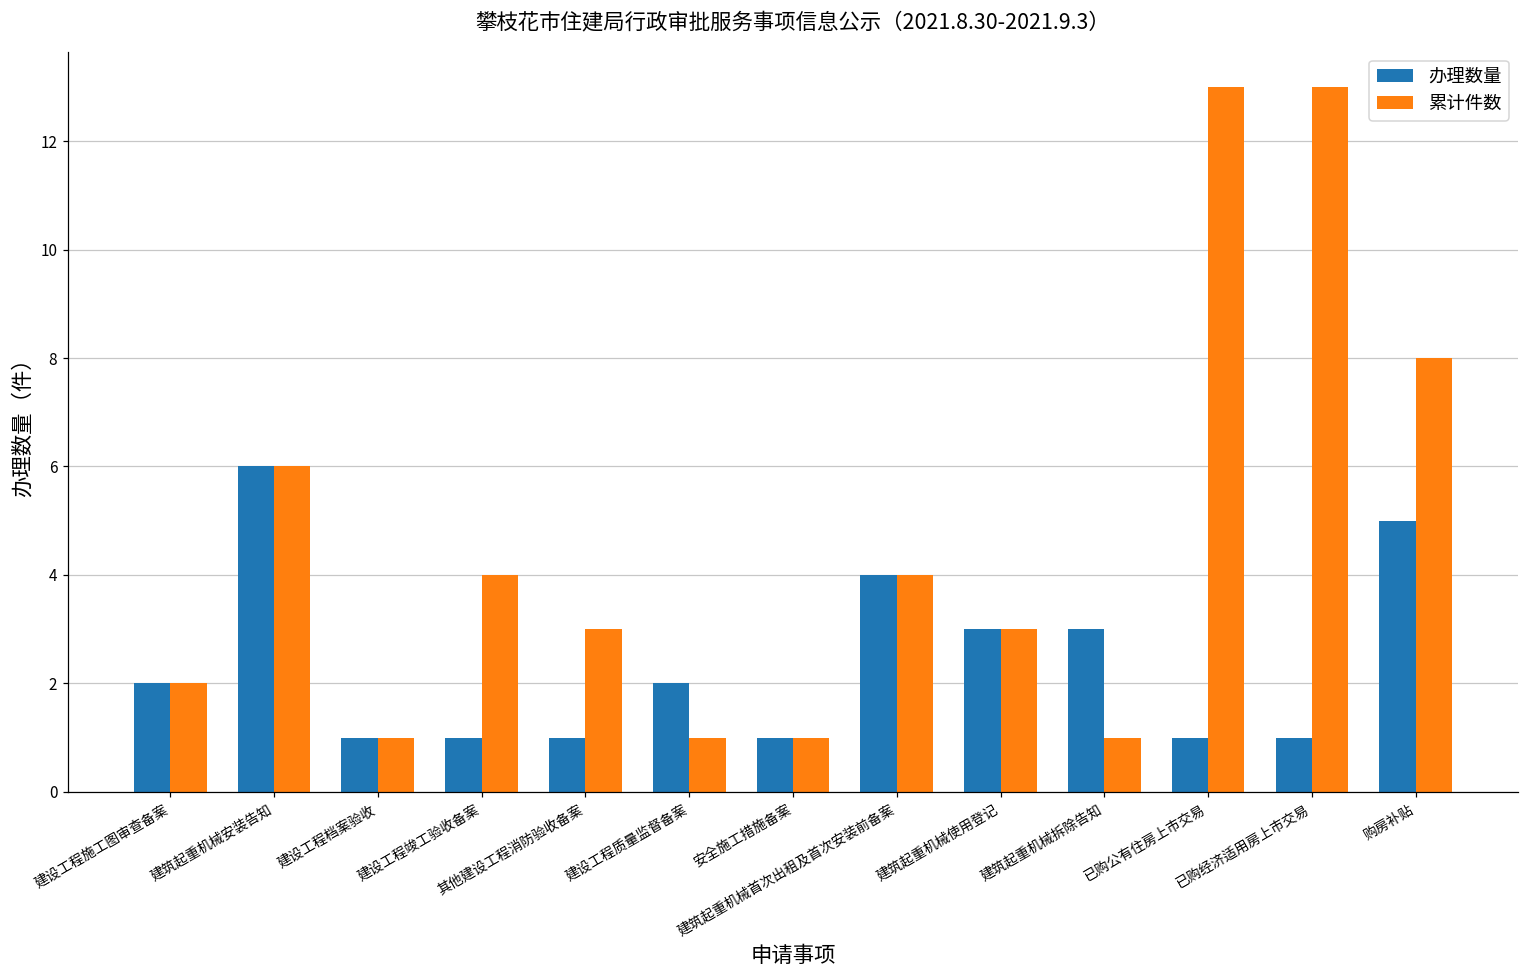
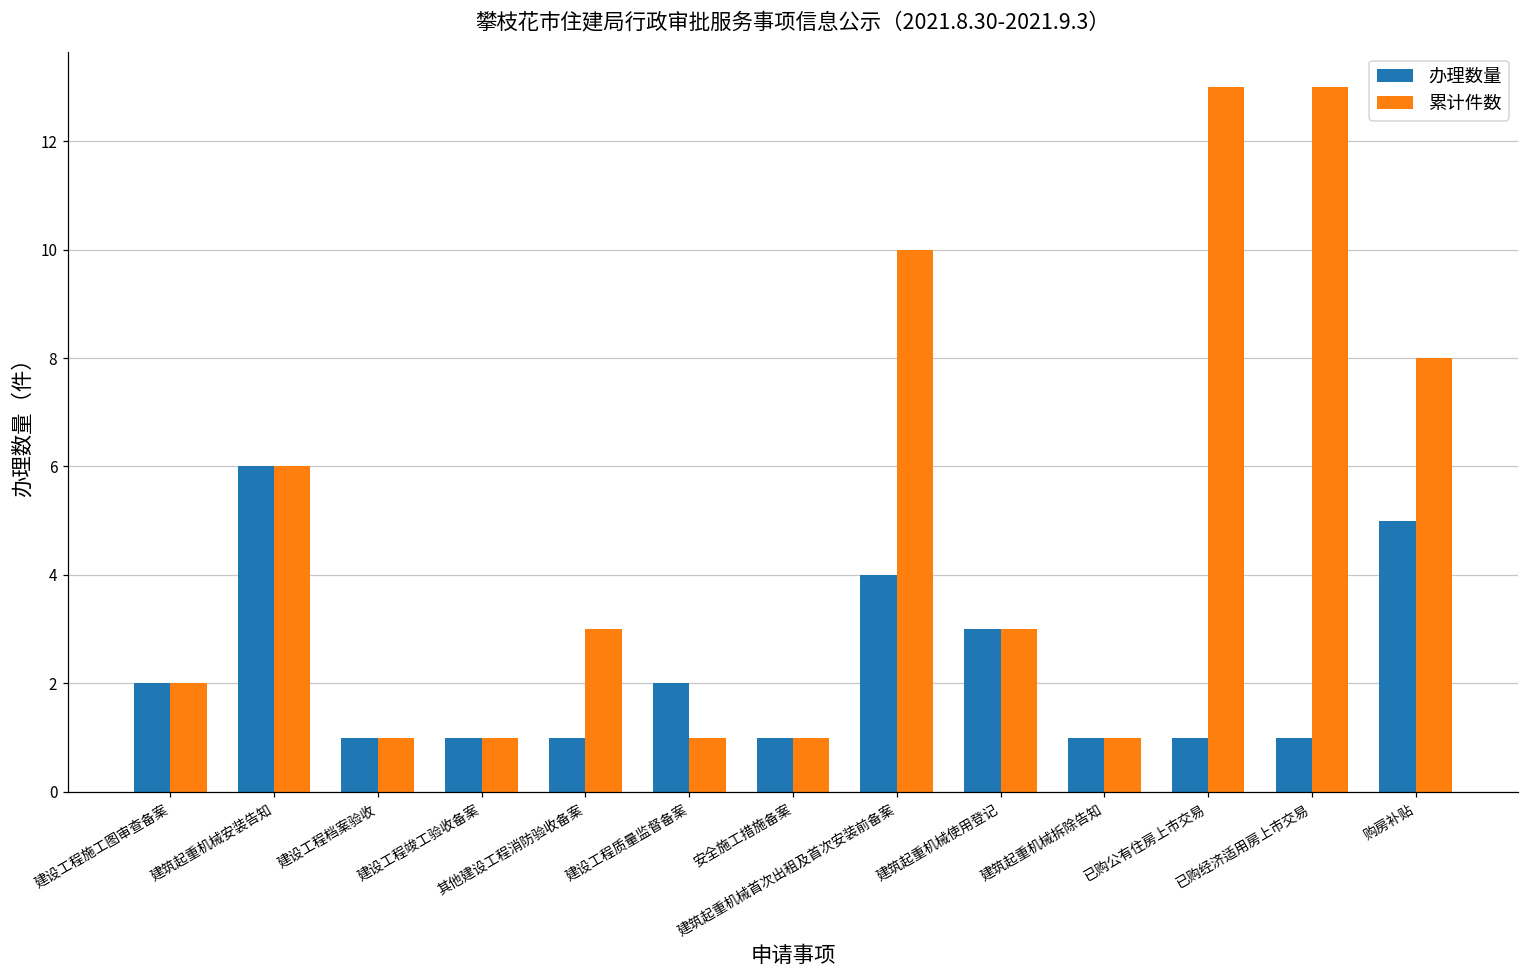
累计件数, 建设工程竣工验收备案: 4 -> 1
累计件数, 建筑起重机械首次出租及首次安装前备案: 4 -> 10
办理数量, 建筑起重机械拆除告知: 3 -> 1
